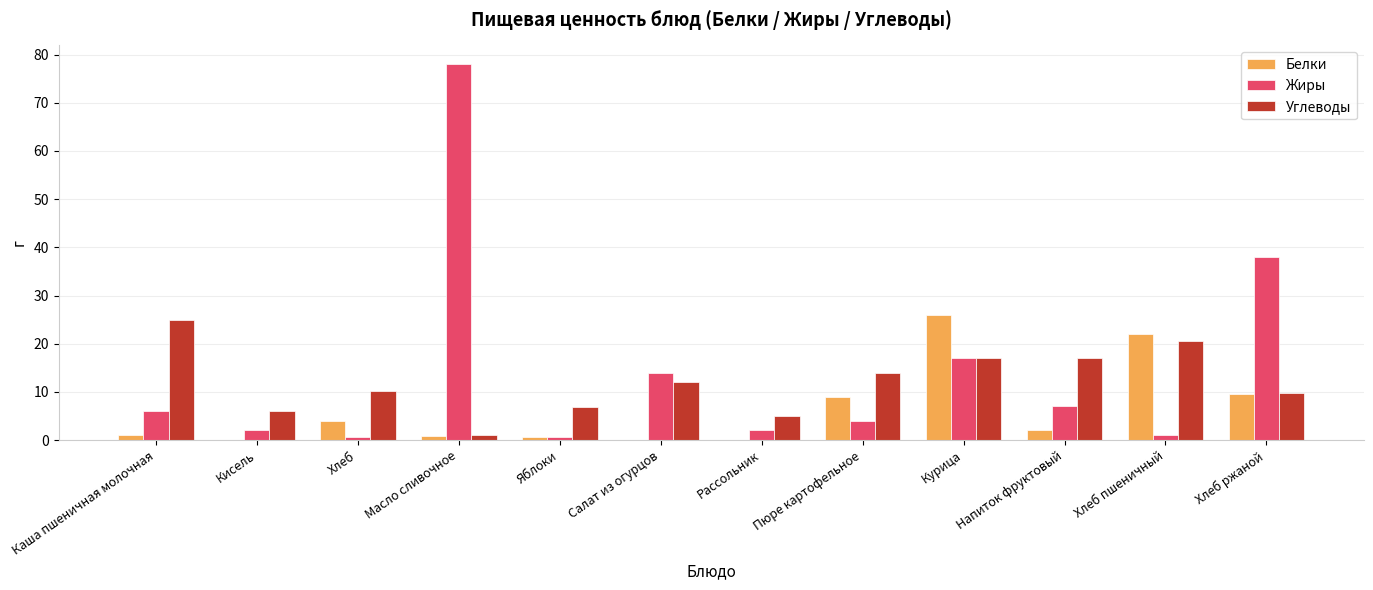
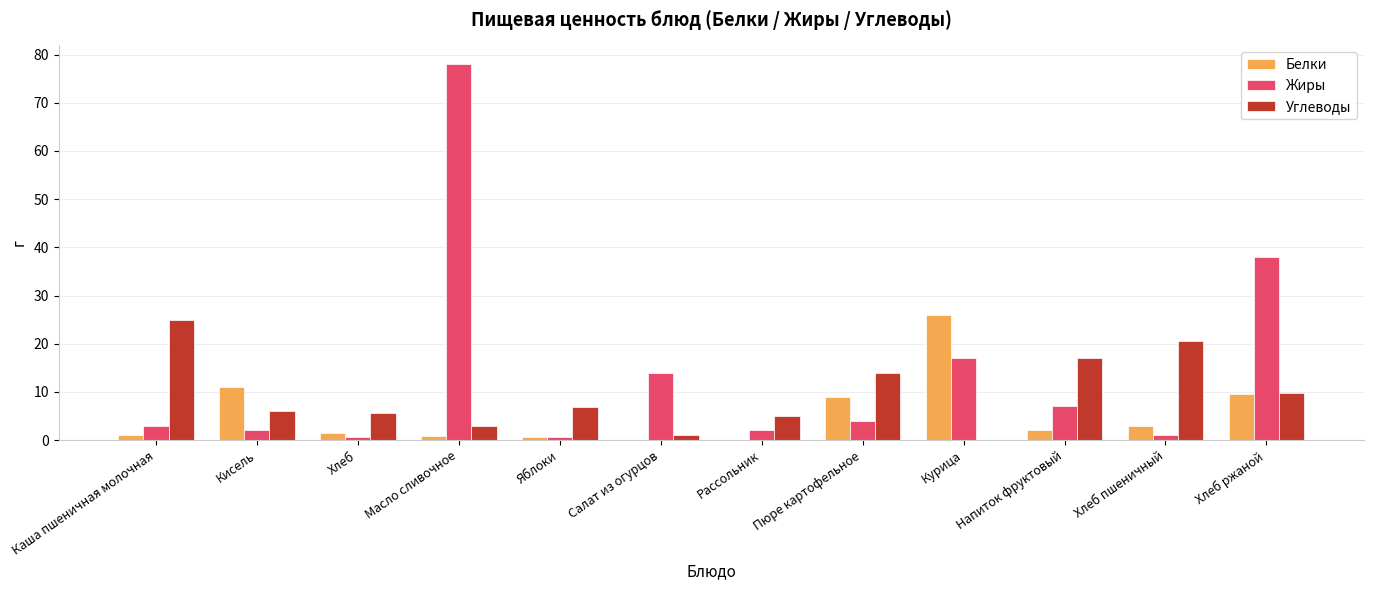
Жиры, Каша пшеничная молочная: 6 -> 3
Белки, Кисель: 0 -> 11
Белки, Хлеб: 4 -> 2
Углеводы, Хлеб: 10 -> 6
Углеводы, Масло сливочное: 1 -> 3
Углеводы, Салат из огурцов: 12 -> 1
Углеводы, Курица: 17 -> 0
Белки, Хлеб пшеничный: 22 -> 3
